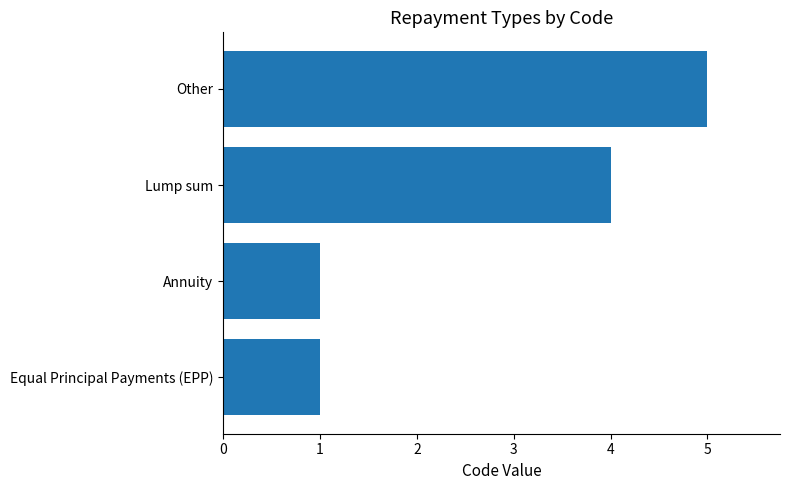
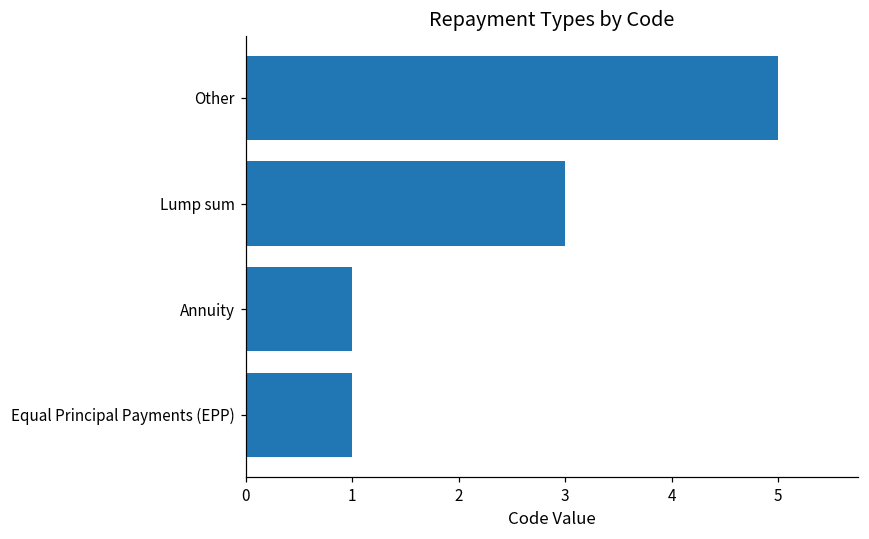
Lump sum: 4 -> 3
